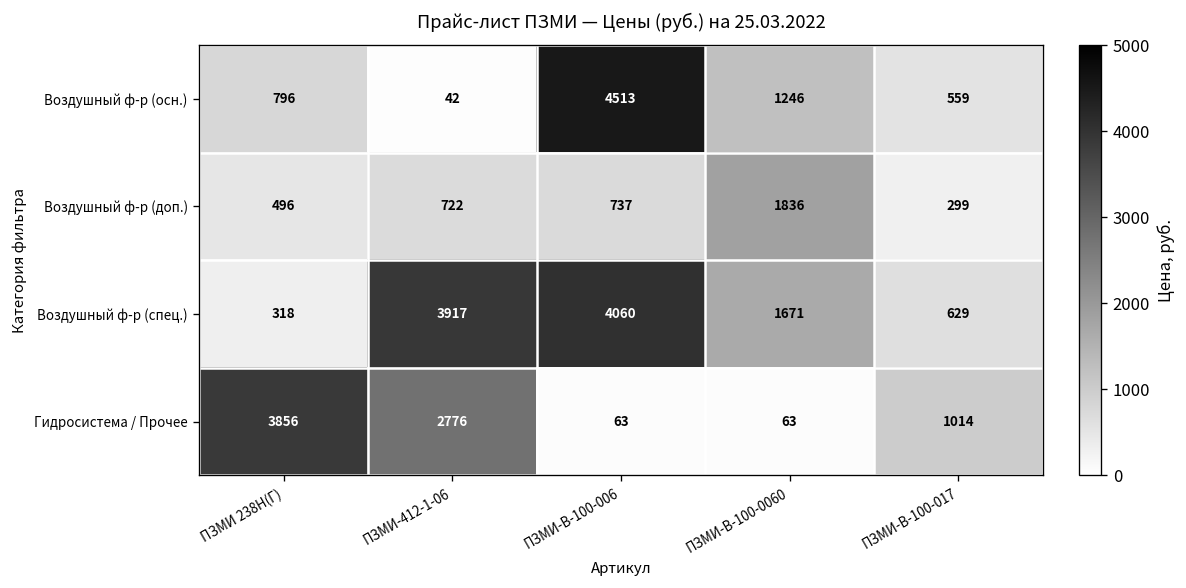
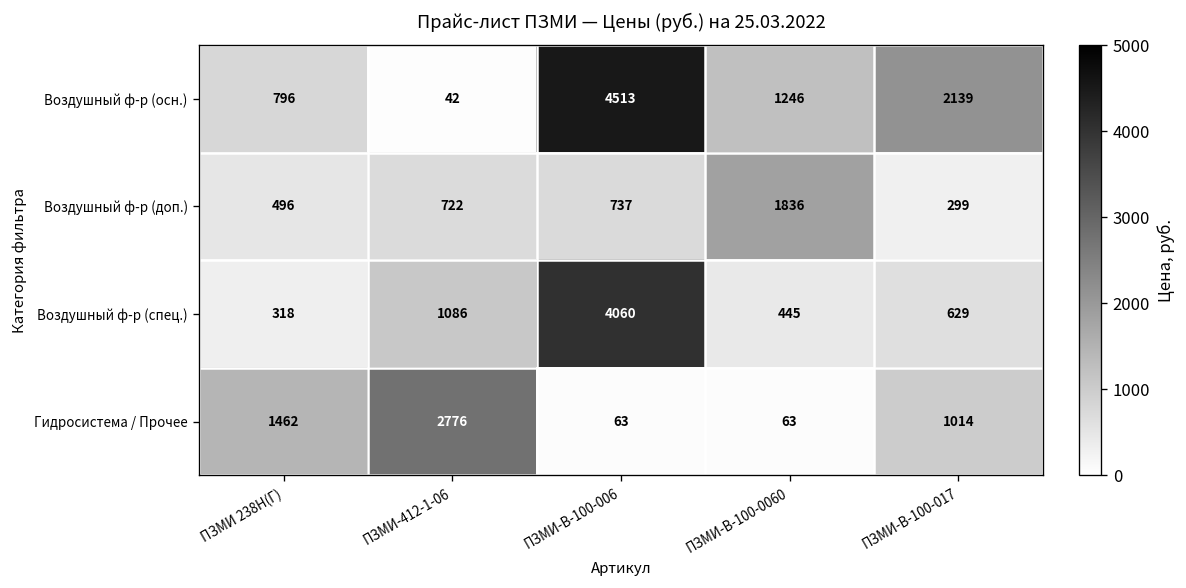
Воздушный ф-р (осн.), ПЗМИ-В-100-017: 559 -> 2139
Воздушный ф-р (спец.), ПЗМИ-412-1-06: 3917 -> 1086
Воздушный ф-р (спец.), ПЗМИ-В-100-0060: 1671 -> 445
Гидросистема / Прочее, ПЗМИ 238Н(Г): 3856 -> 1462
